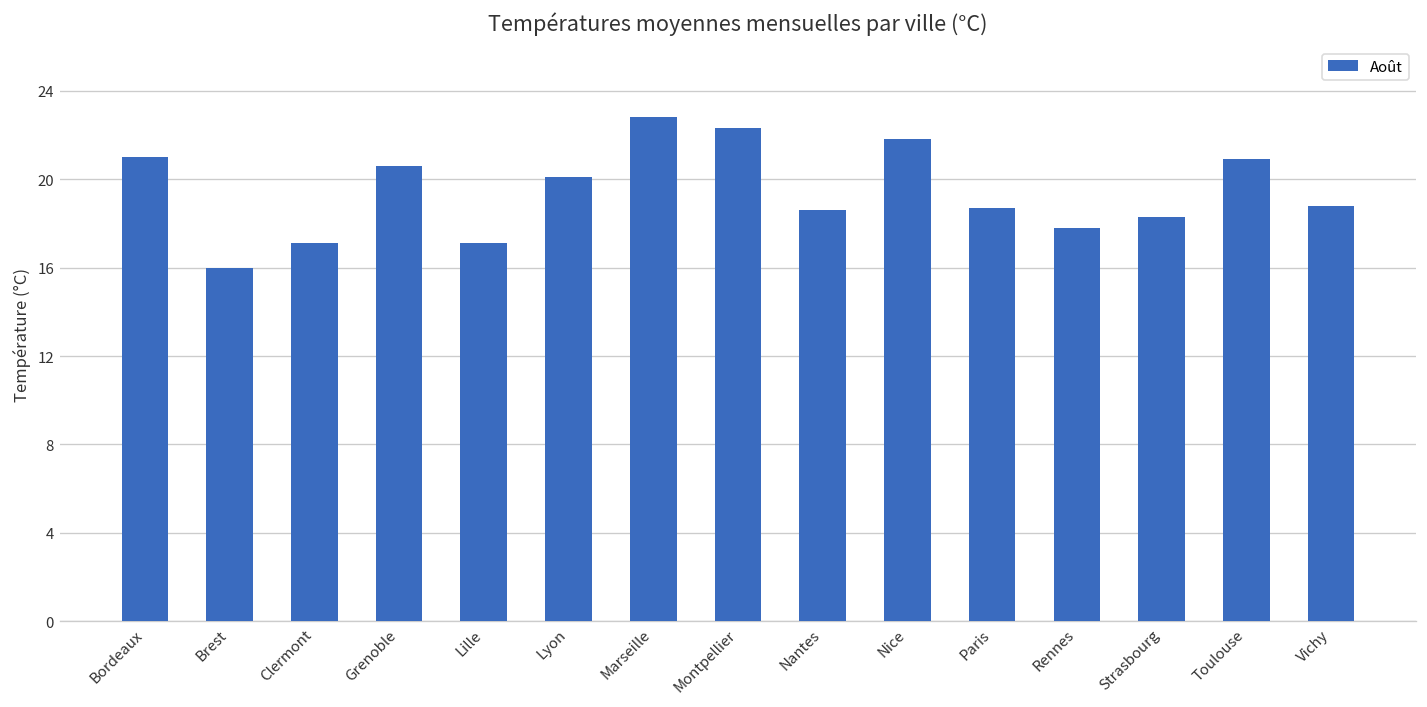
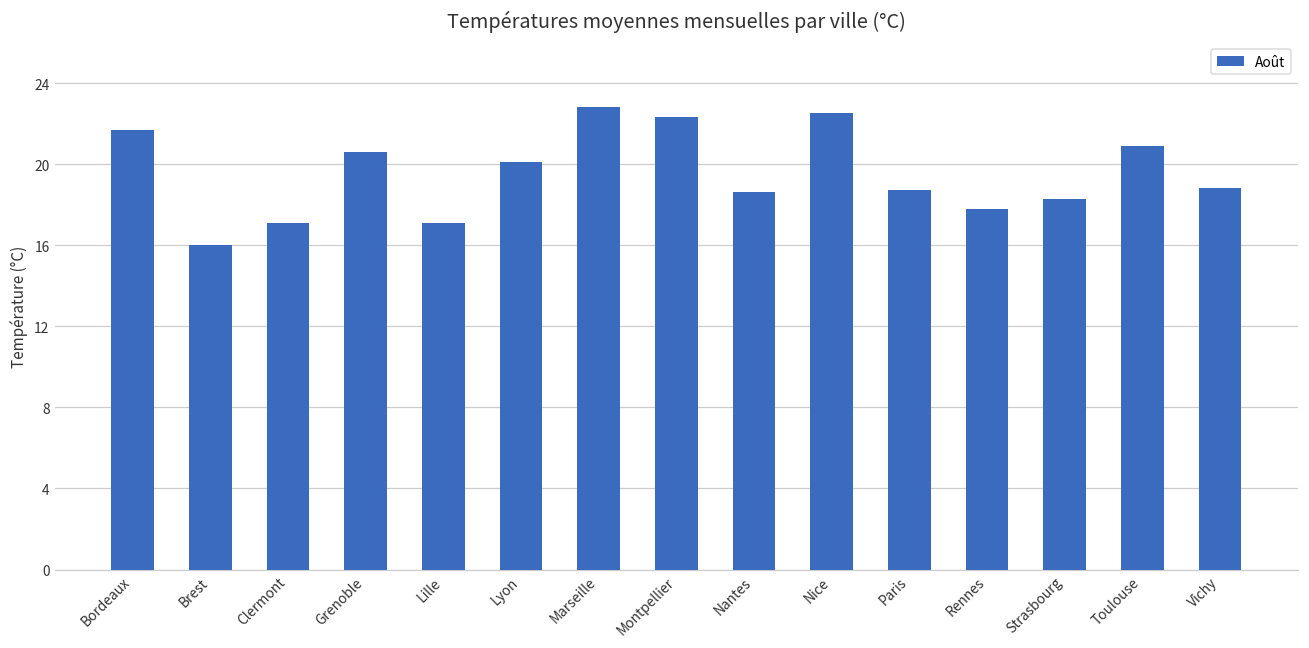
Bordeaux: 21.0 -> 21.7
Nice: 21.8 -> 22.5
